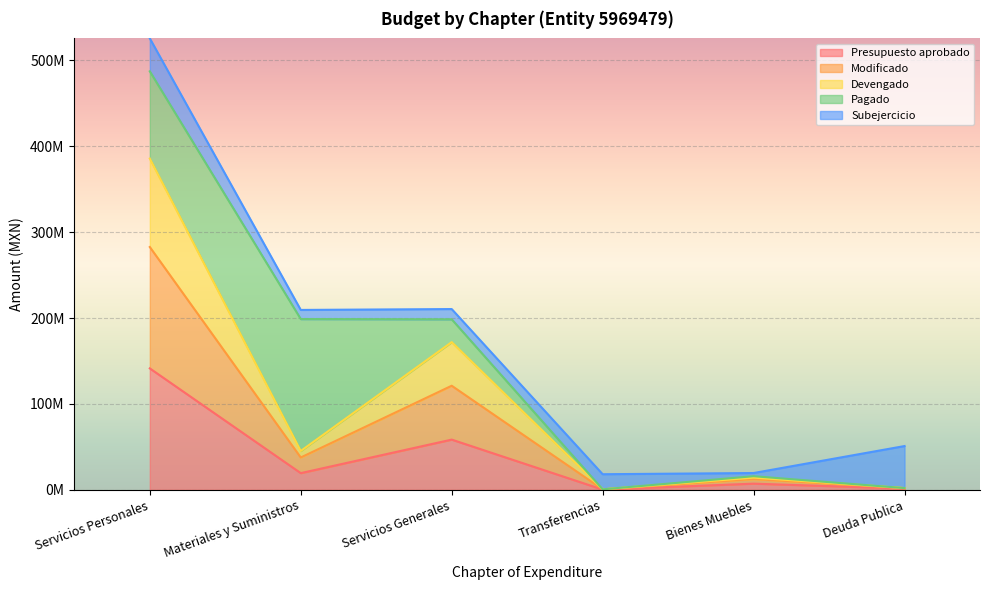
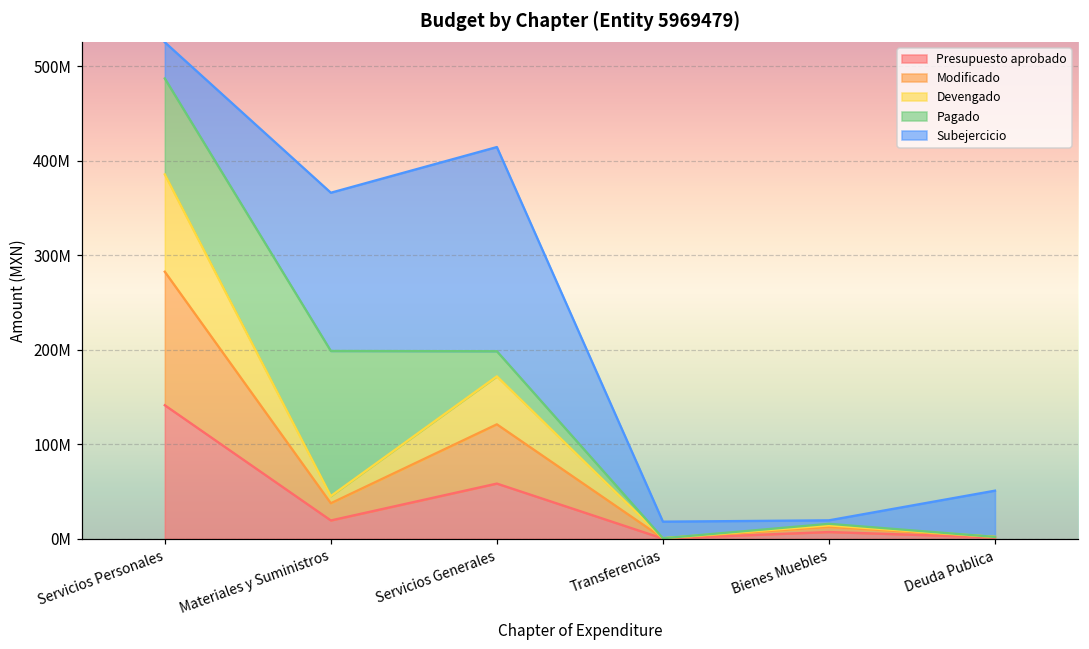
Subejercicio, Materiales y Suministros: 10000000 -> 170000000
Subejercicio, Servicios Generales: 10000000 -> 220000000
